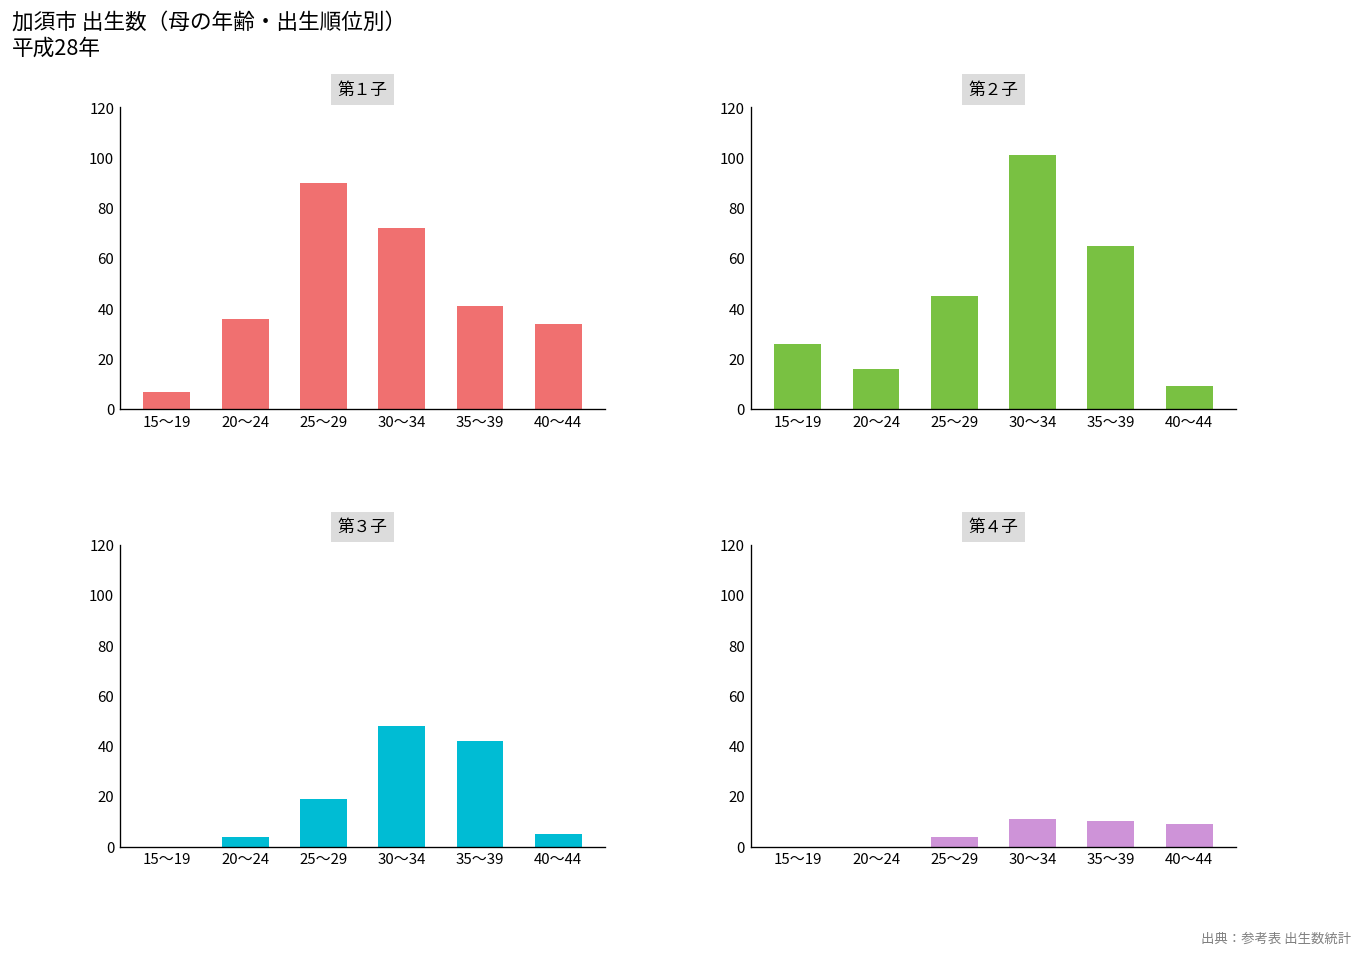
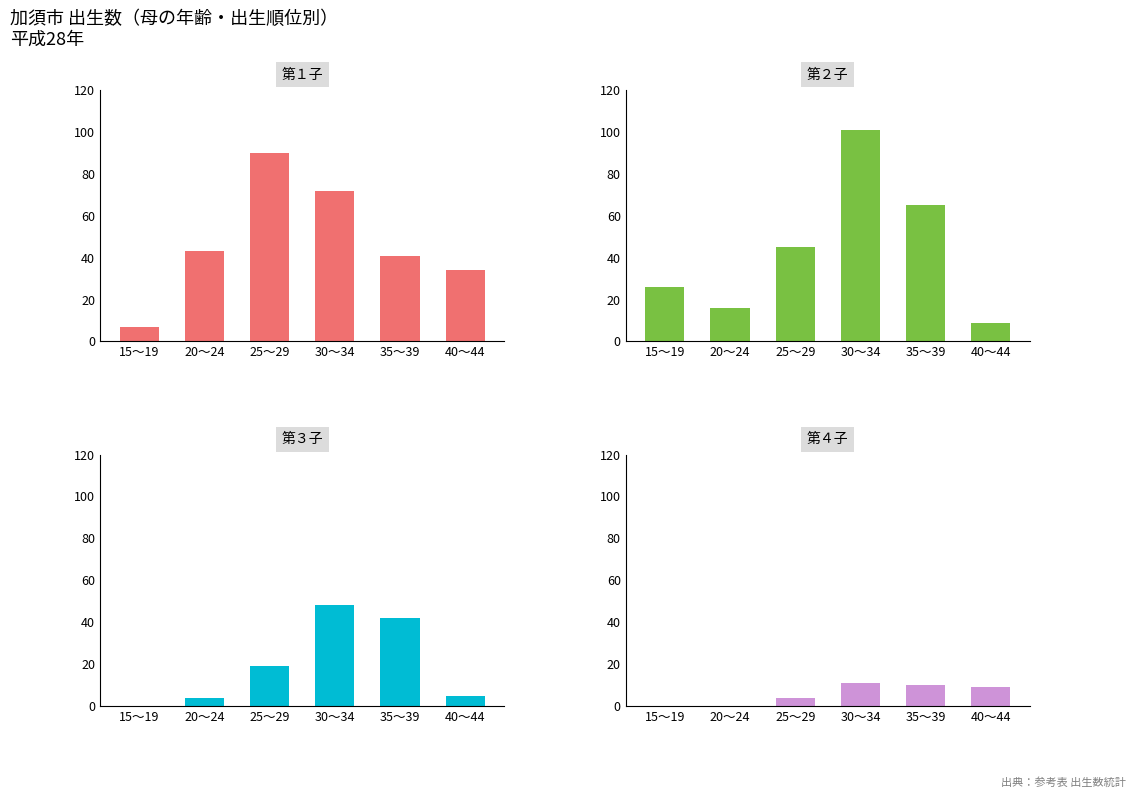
第１子, 20～24: 36 -> 43
